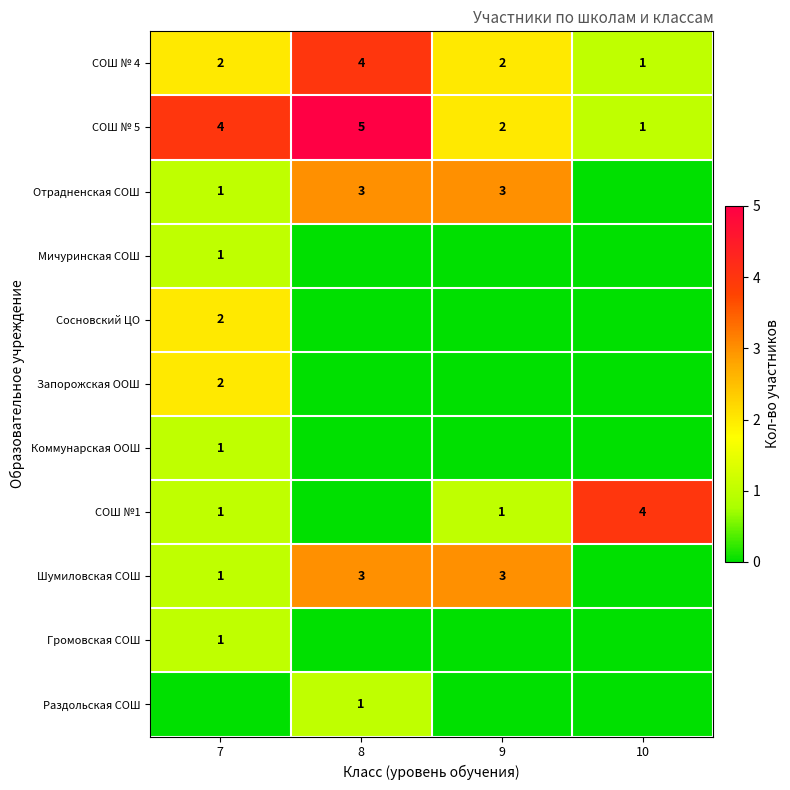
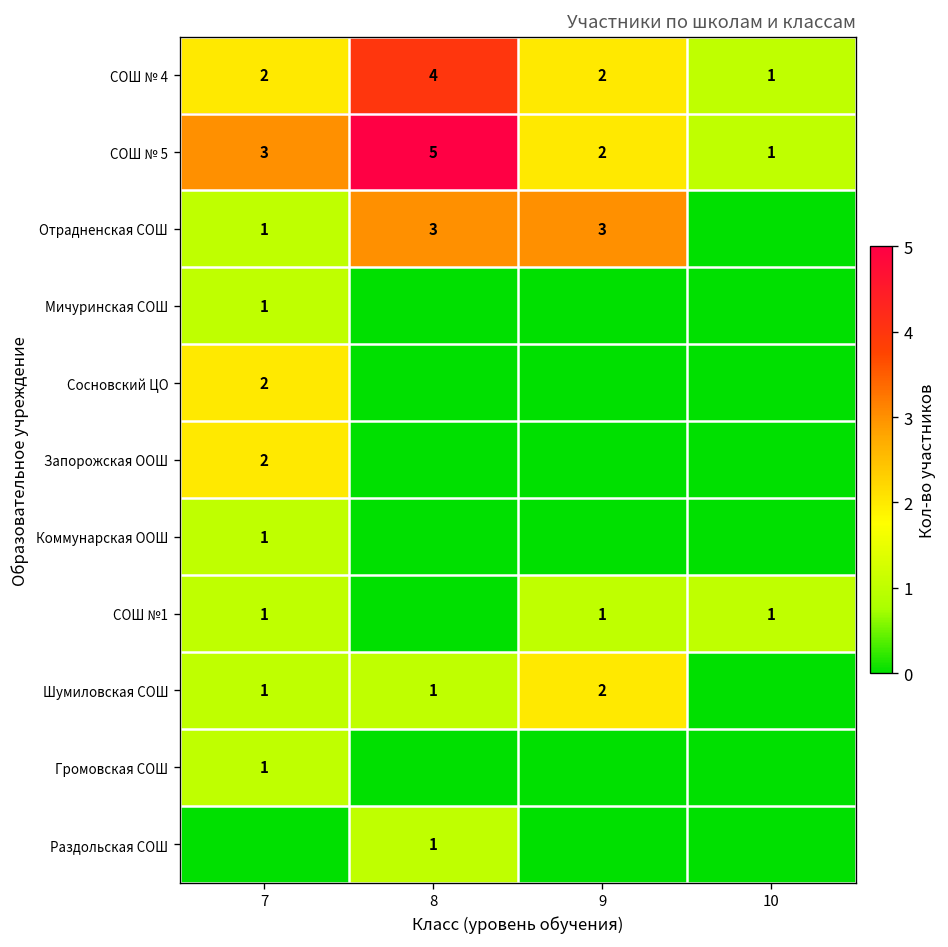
СОШ № 5, 7: 4 -> 3
СОШ №1, 10: 4 -> 1
Шумиловская СОШ, 8: 3 -> 1
Шумиловская СОШ, 9: 3 -> 2
